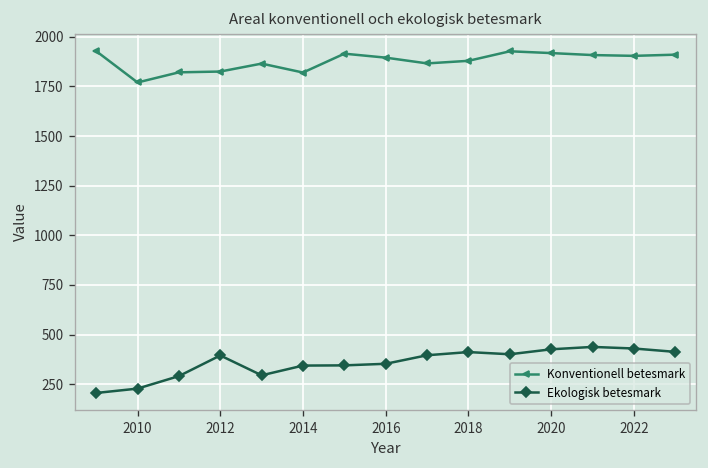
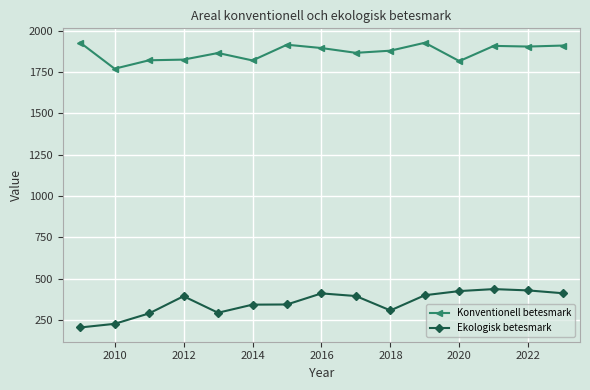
Ekologisk betesmark, 2016: 350 -> 410
Ekologisk betesmark, 2018: 410 -> 310
Konventionell betesmark, 2020: 1920 -> 1820
